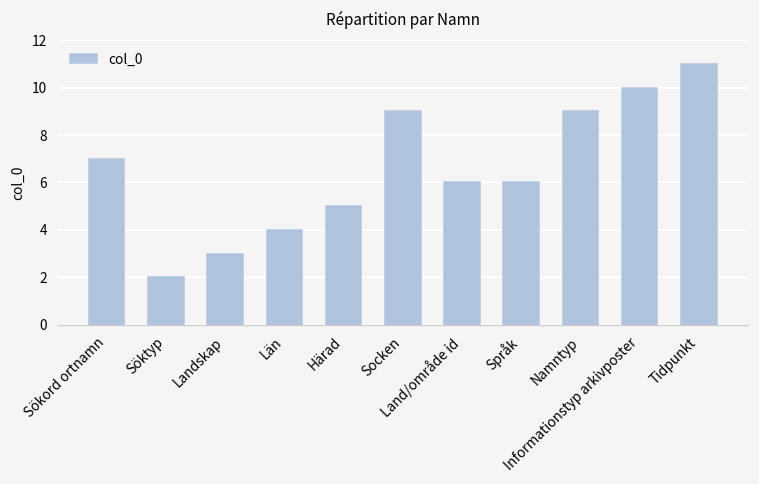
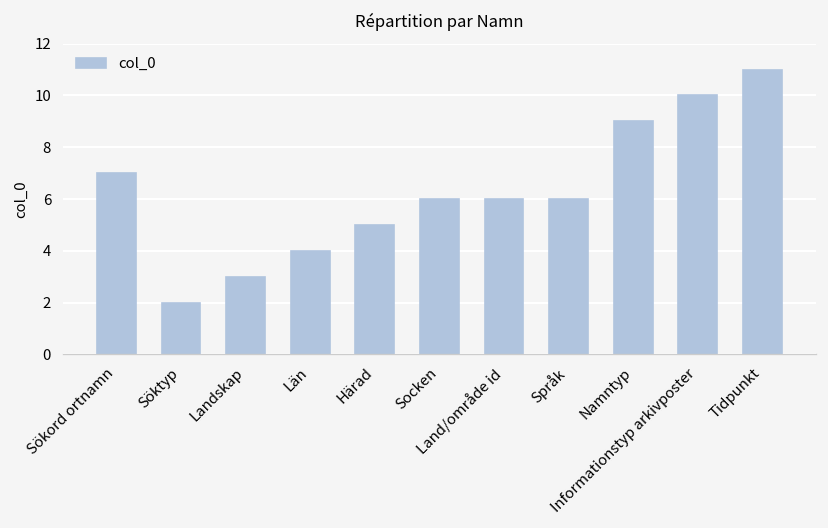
Socken: 9 -> 6
